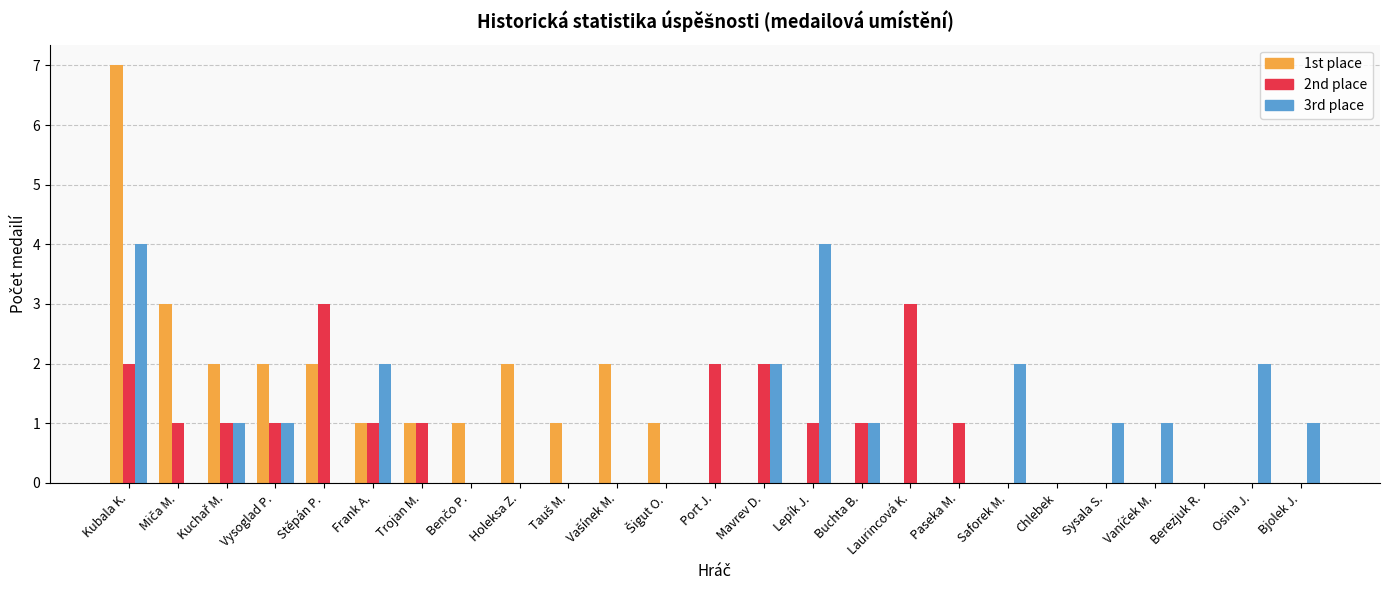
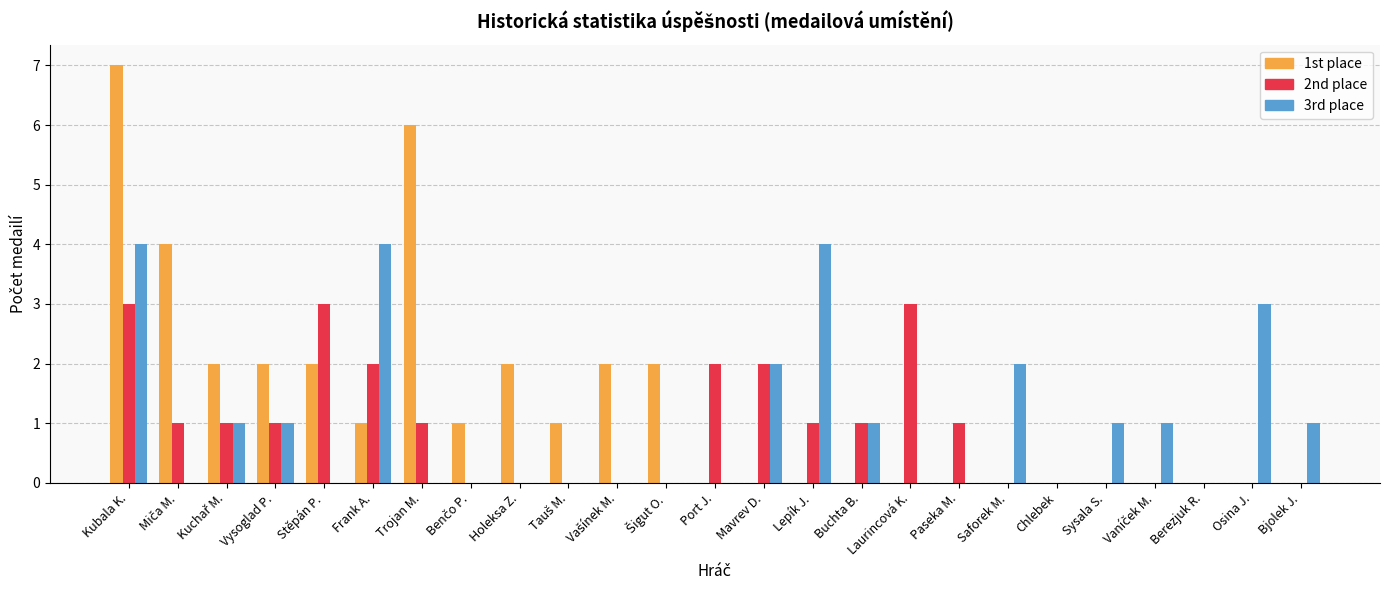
2nd place, Kubala K.: 2 -> 3
1st place, Miča M.: 3 -> 4
2nd place, Frank A.: 1 -> 2
3rd place, Frank A.: 2 -> 4
1st place, Trojan M.: 1 -> 6
1st place, Šigut O.: 1 -> 2
3rd place, Osina J.: 2 -> 3
